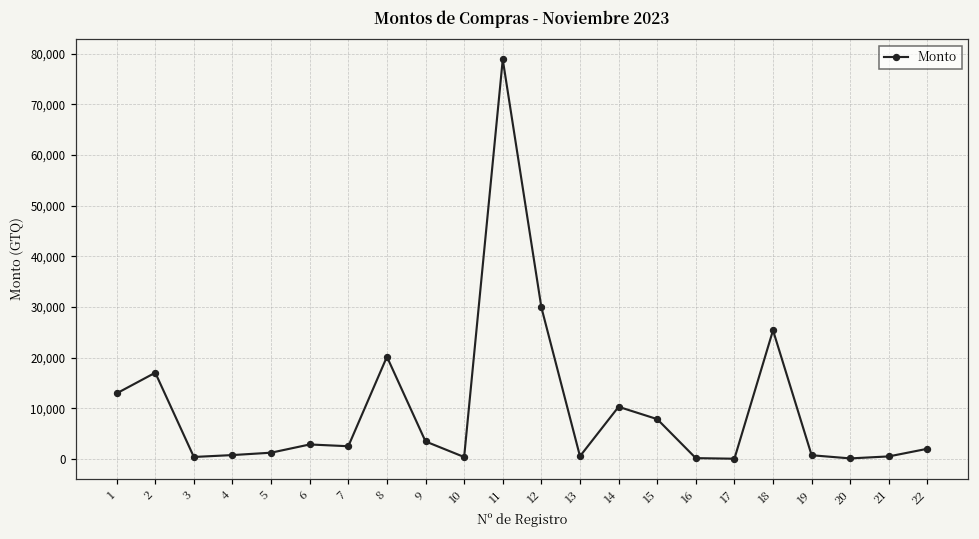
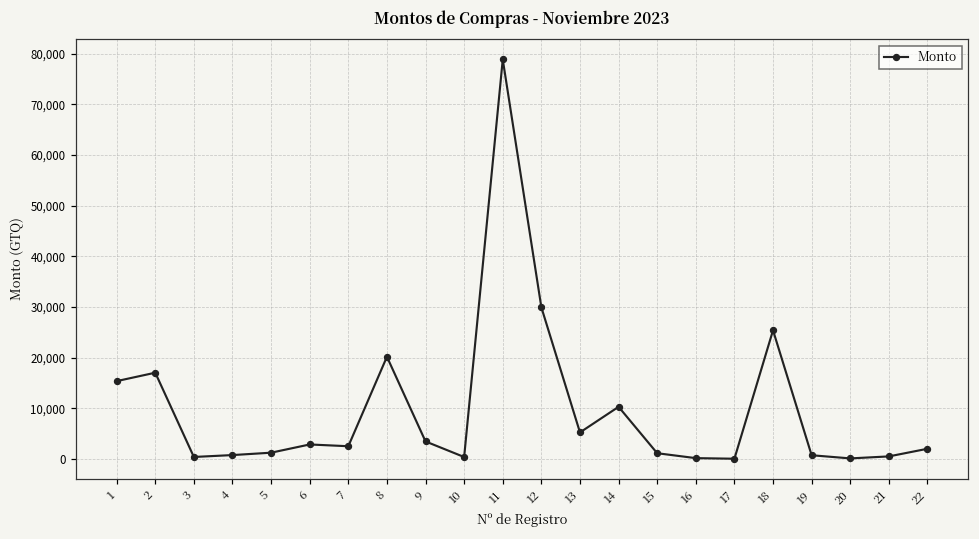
1: 13,000 -> 15,000
13: 1,000 -> 5,000
15: 8,000 -> 1,000
